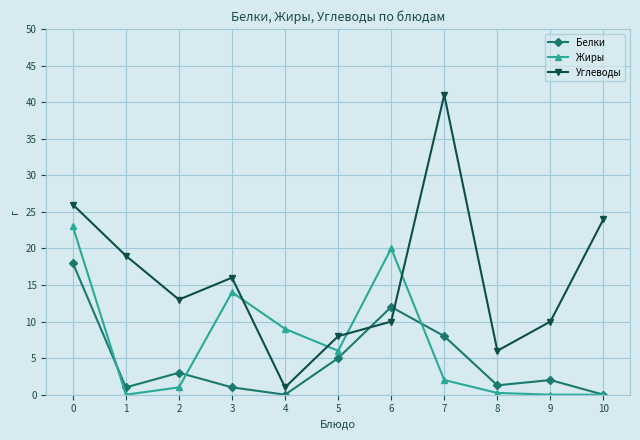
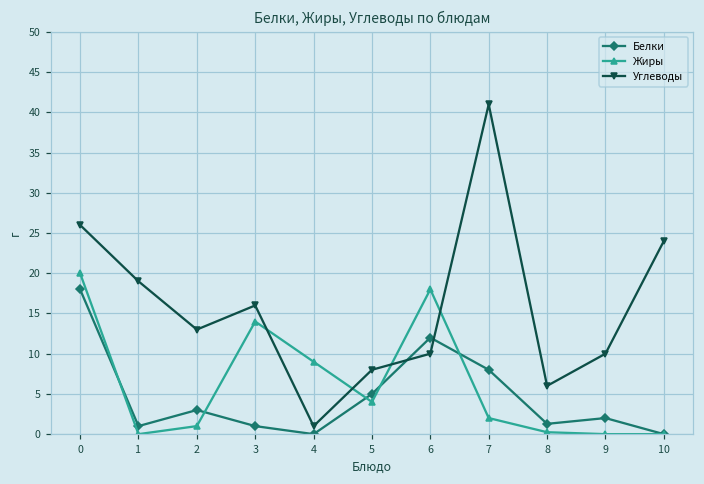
Жиры, 0: 23 -> 20
Жиры, 5: 6 -> 4
Жиры, 6: 20 -> 18
